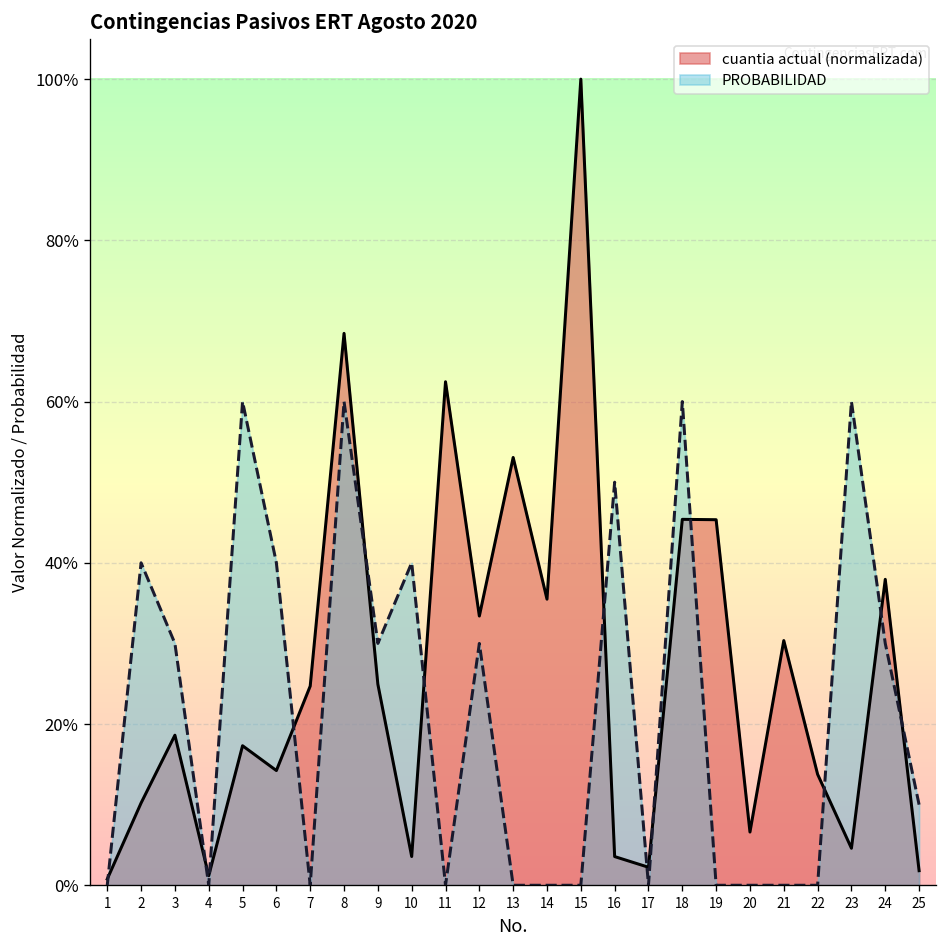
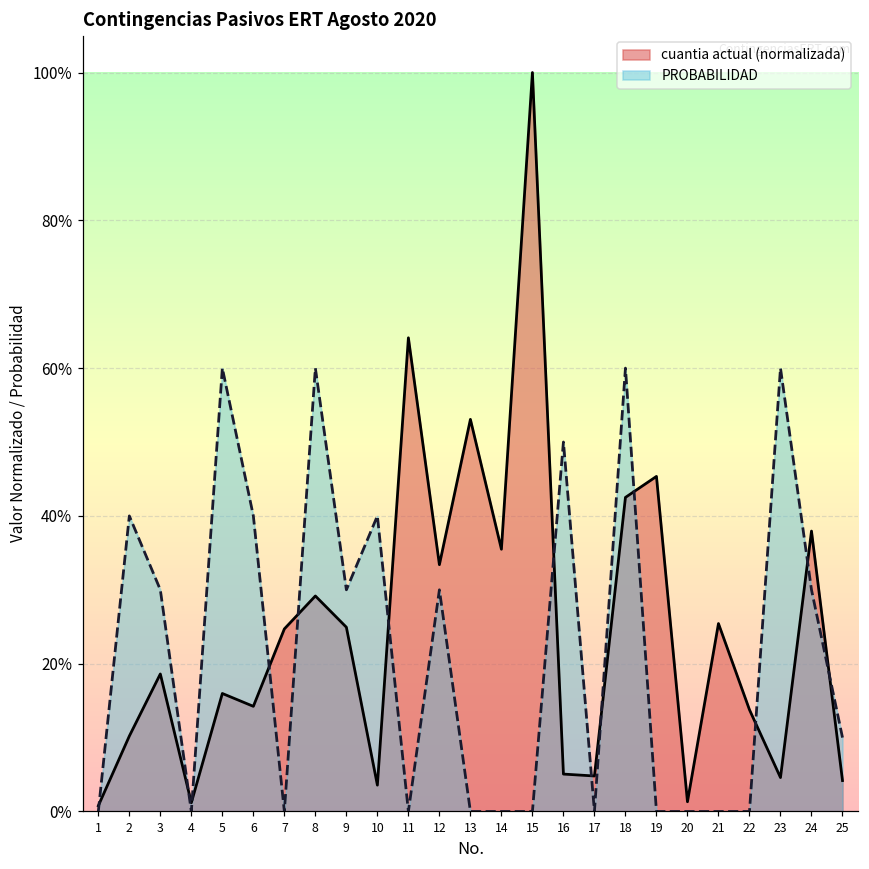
cuantia actual (normalizada), 5: 17% -> 16%
cuantia actual (normalizada), 8: 68% -> 29%
cuantia actual (normalizada), 11: 62% -> 64%
cuantia actual (normalizada), 16: 4% -> 5%
cuantia actual (normalizada), 17: 2% -> 5%
cuantia actual (normalizada), 18: 45% -> 43%
cuantia actual (normalizada), 20: 7% -> 1%
cuantia actual (normalizada), 21: 30% -> 25%
cuantia actual (normalizada), 25: 2% -> 4%
